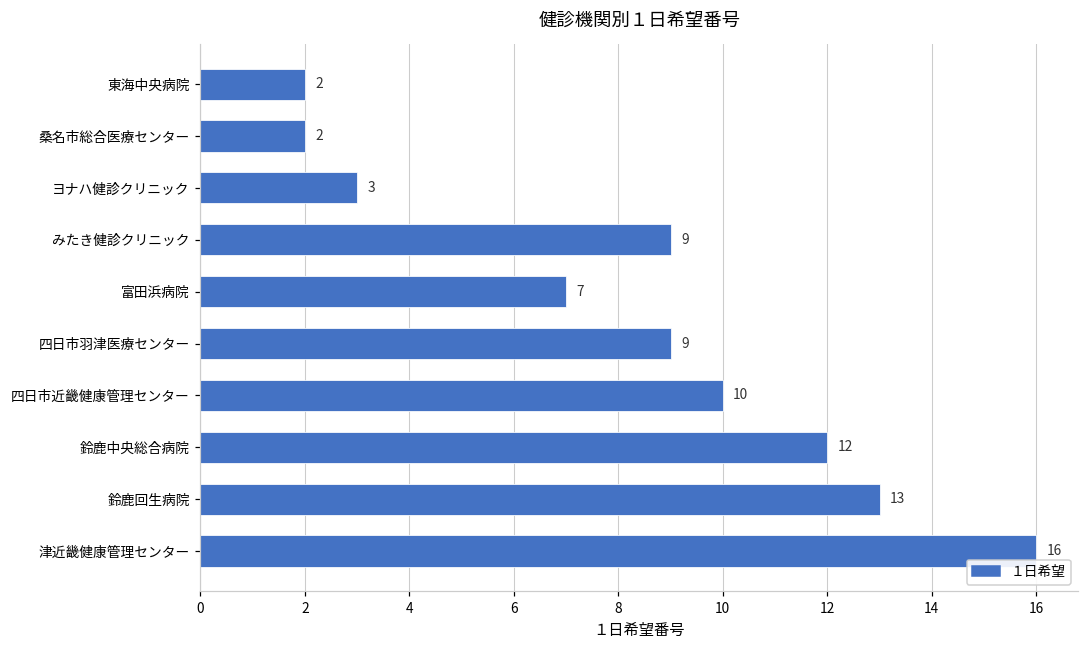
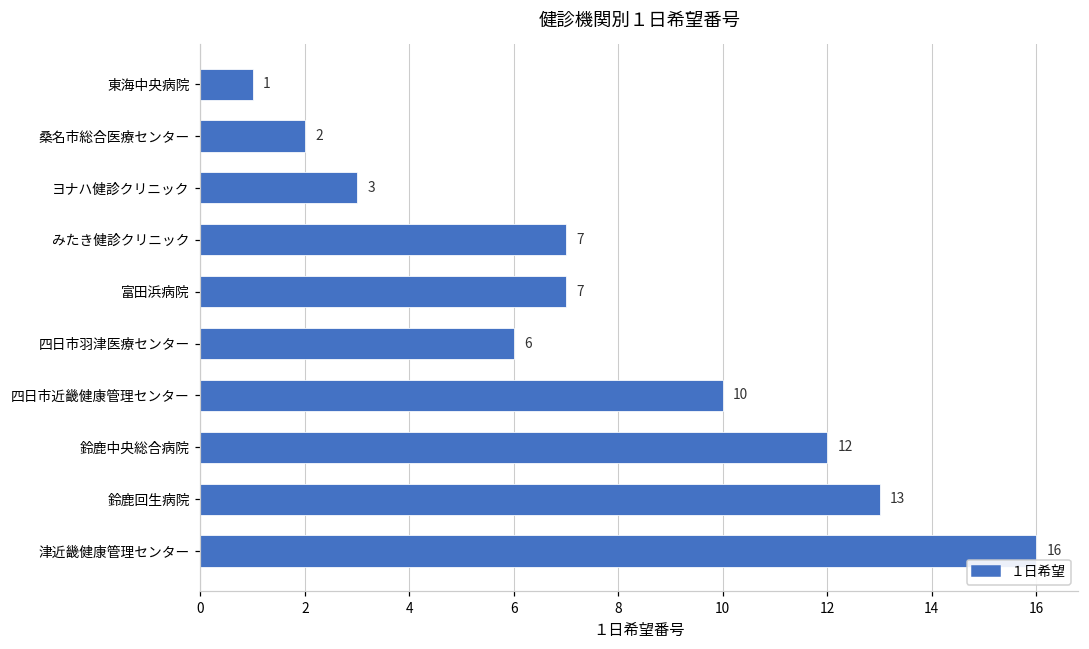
東海中央病院: 2 -> 1
みたき健診クリニック: 9 -> 7
四日市羽津医療センター: 9 -> 6
